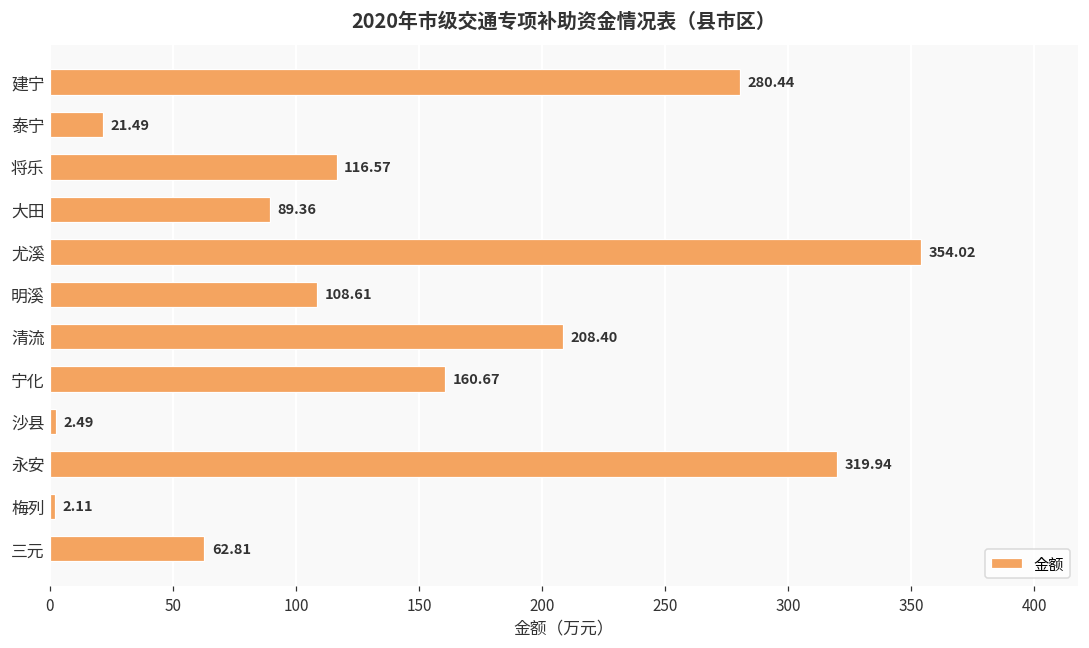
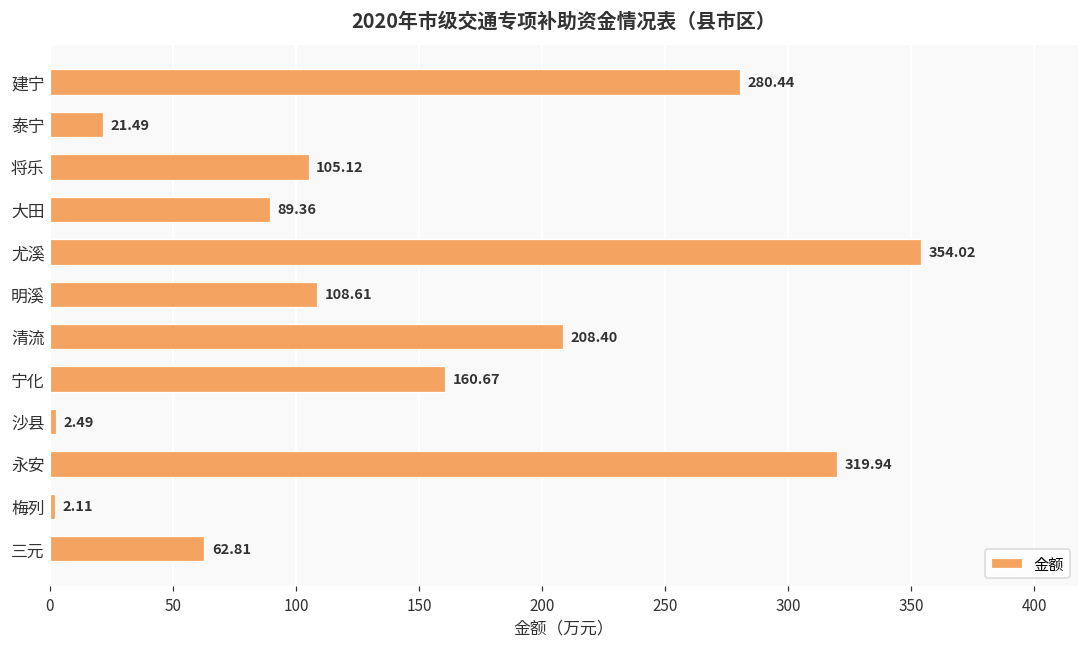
将乐: 116.57 -> 105.12
